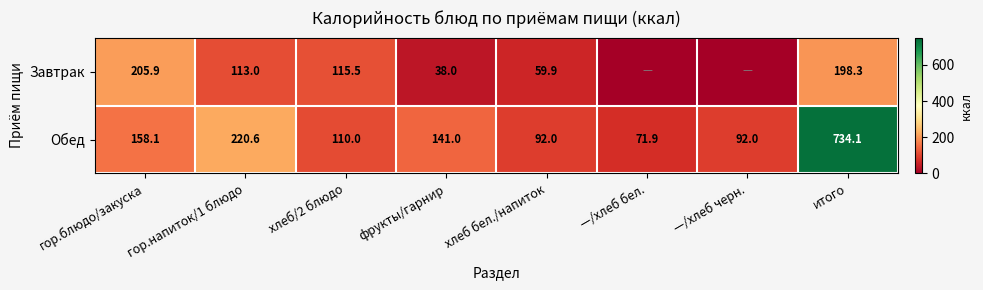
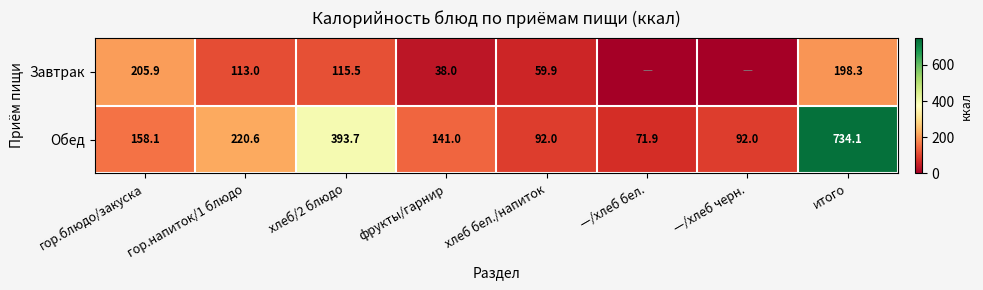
Обед, хлеб/2 блюдо: 110.0 -> 393.7
